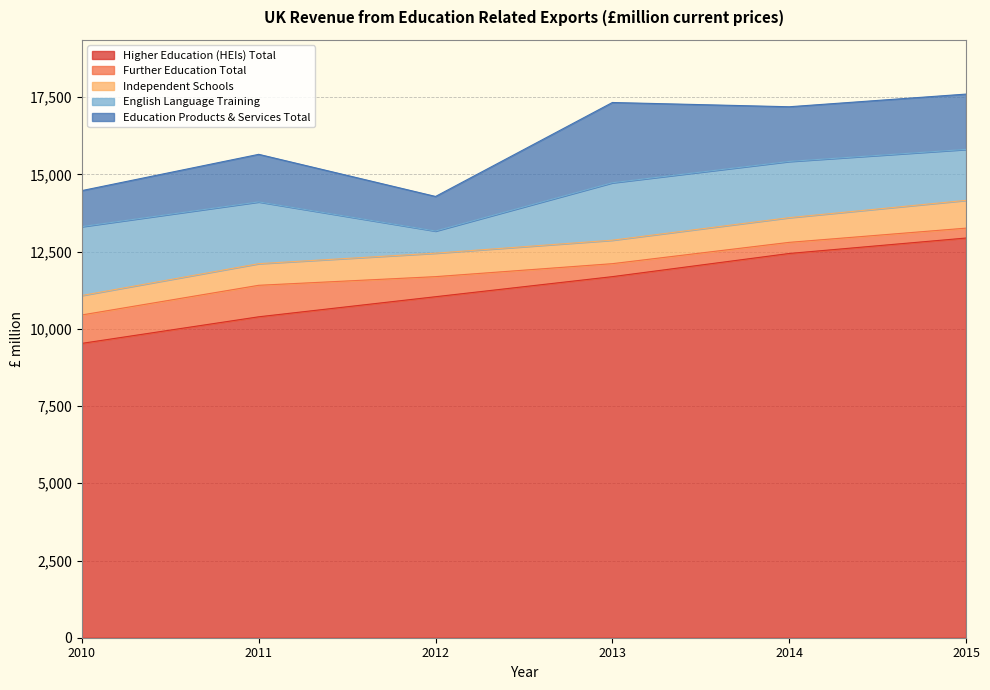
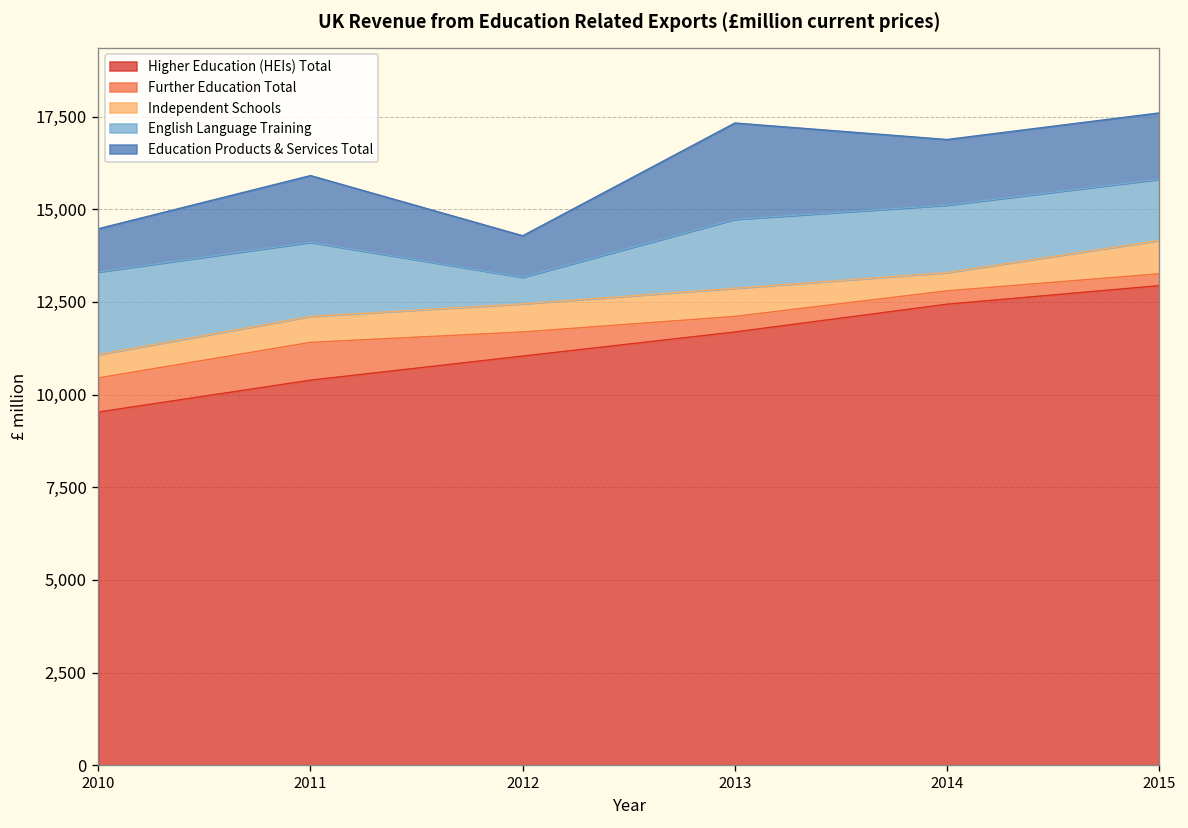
Education Products & Services Total, 2011: 1,500 -> 1,800
Independent Schools, 2014: 800 -> 500
